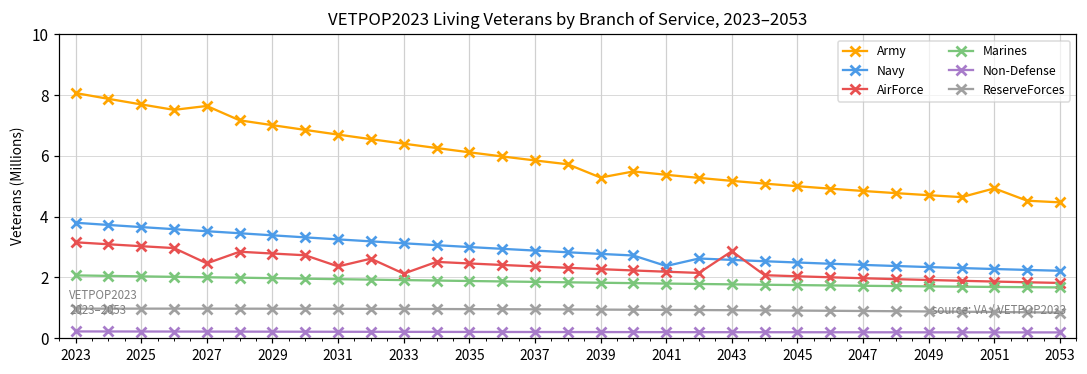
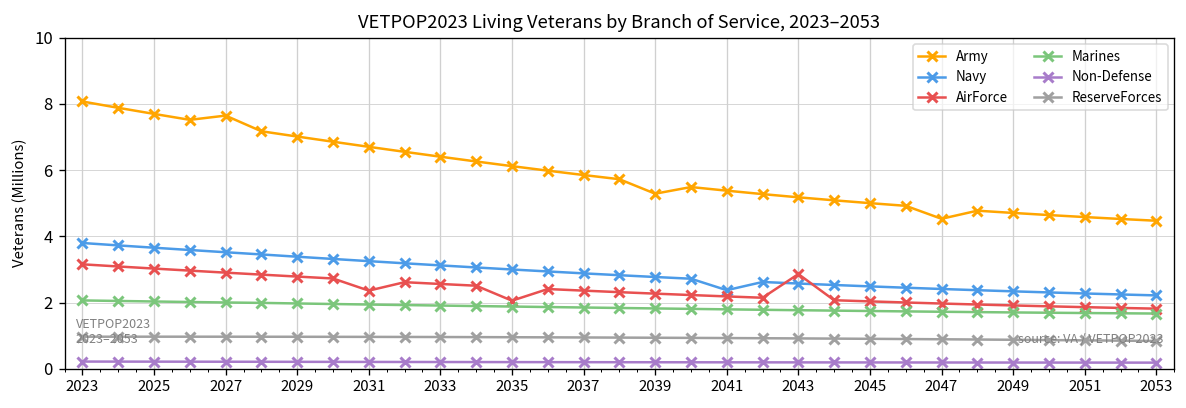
AirForce, 2027: 2.5 -> 2.9
AirForce, 2033: 2.1 -> 2.6
AirForce, 2035: 2.5 -> 2.1
Army, 2047: 4.8 -> 4.5
Army, 2051: 4.9 -> 4.6
